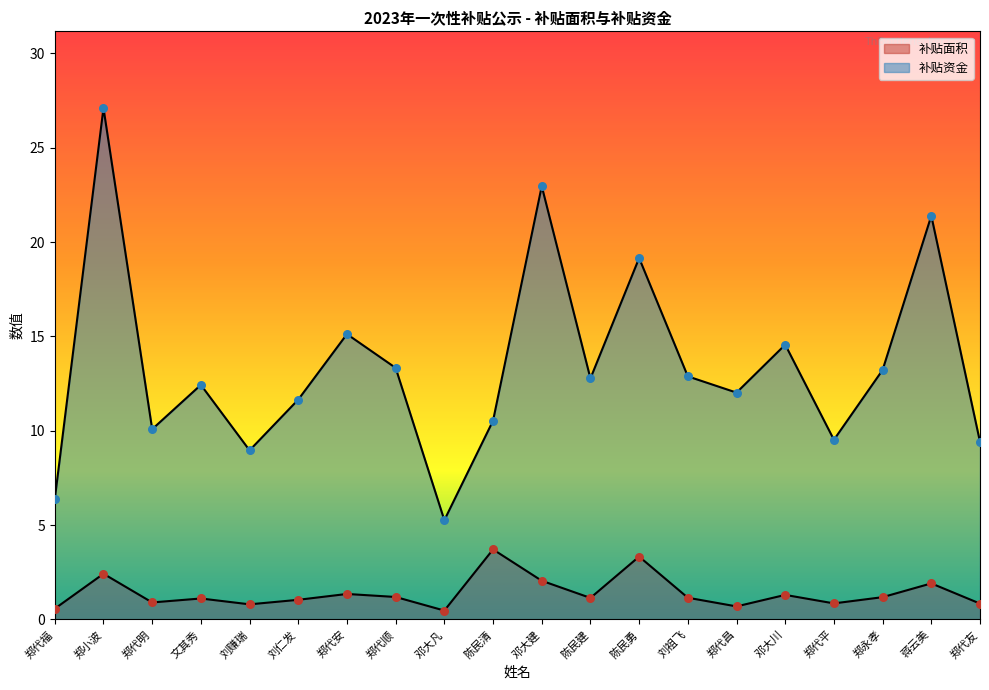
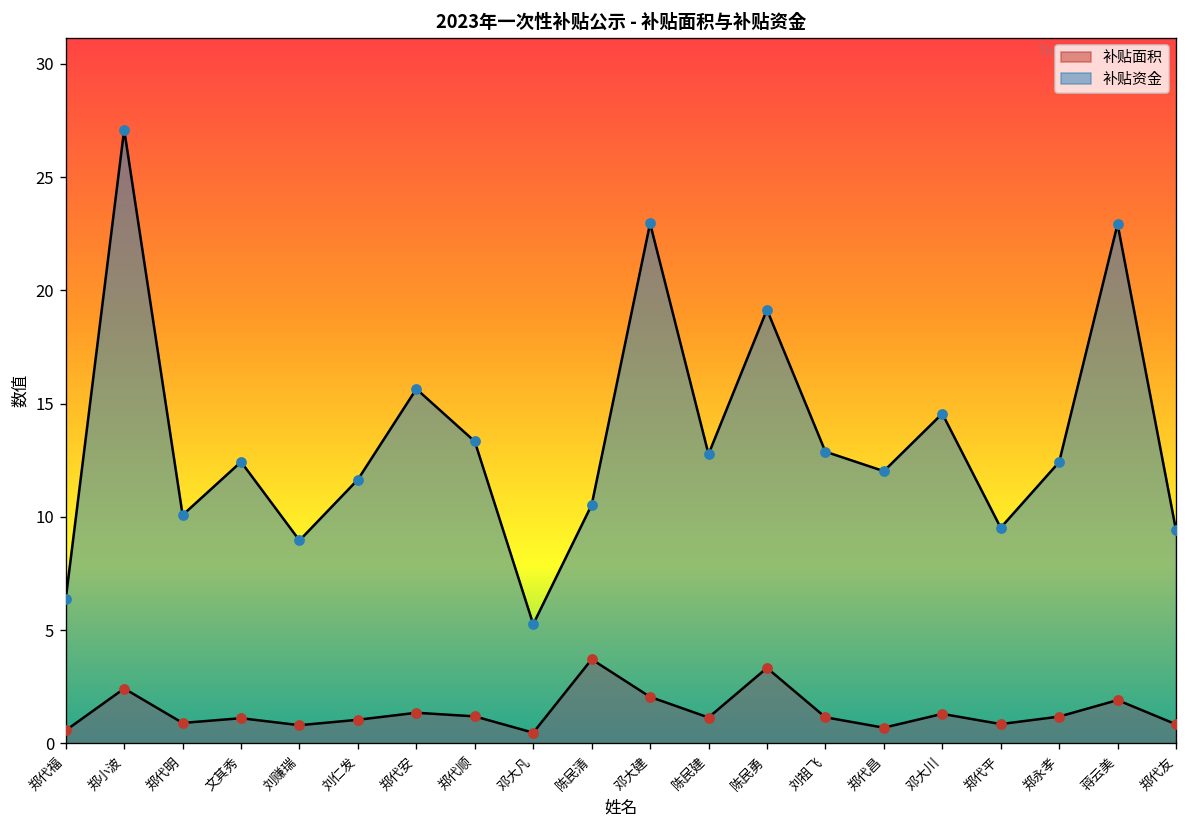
补贴资金, 郑代安: 15.1 -> 15.7
补贴资金, 郑永孝: 13.2 -> 12.4
补贴资金, 蒋云美: 21.4 -> 22.9
